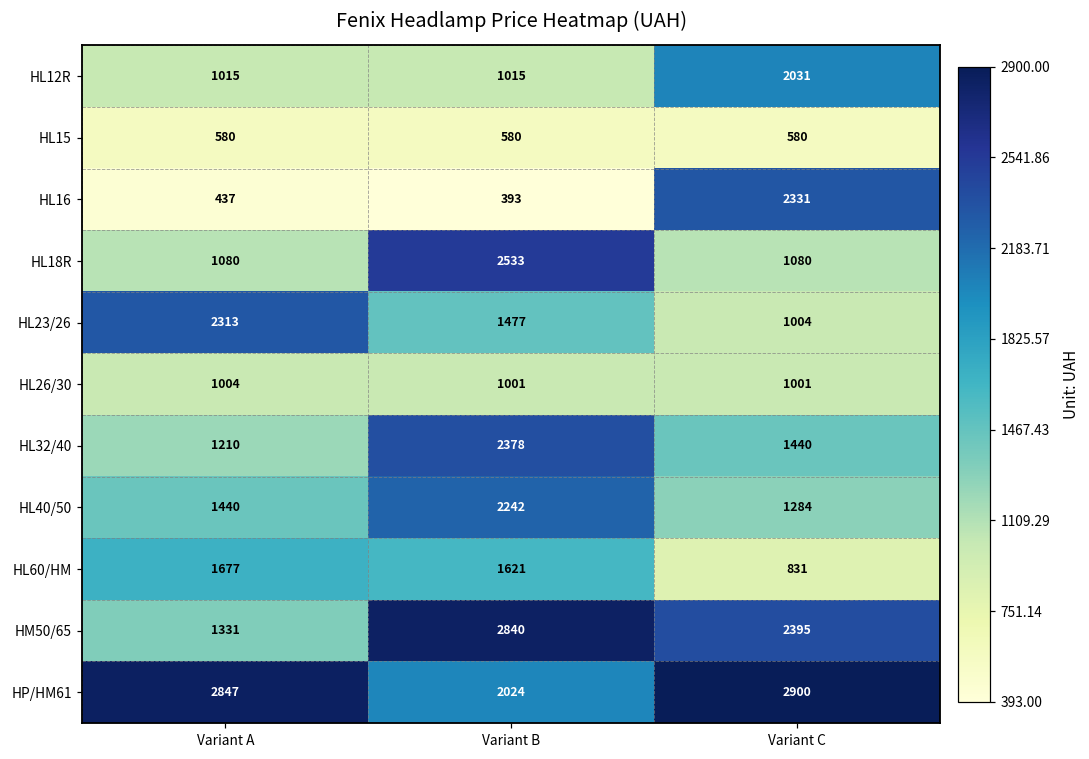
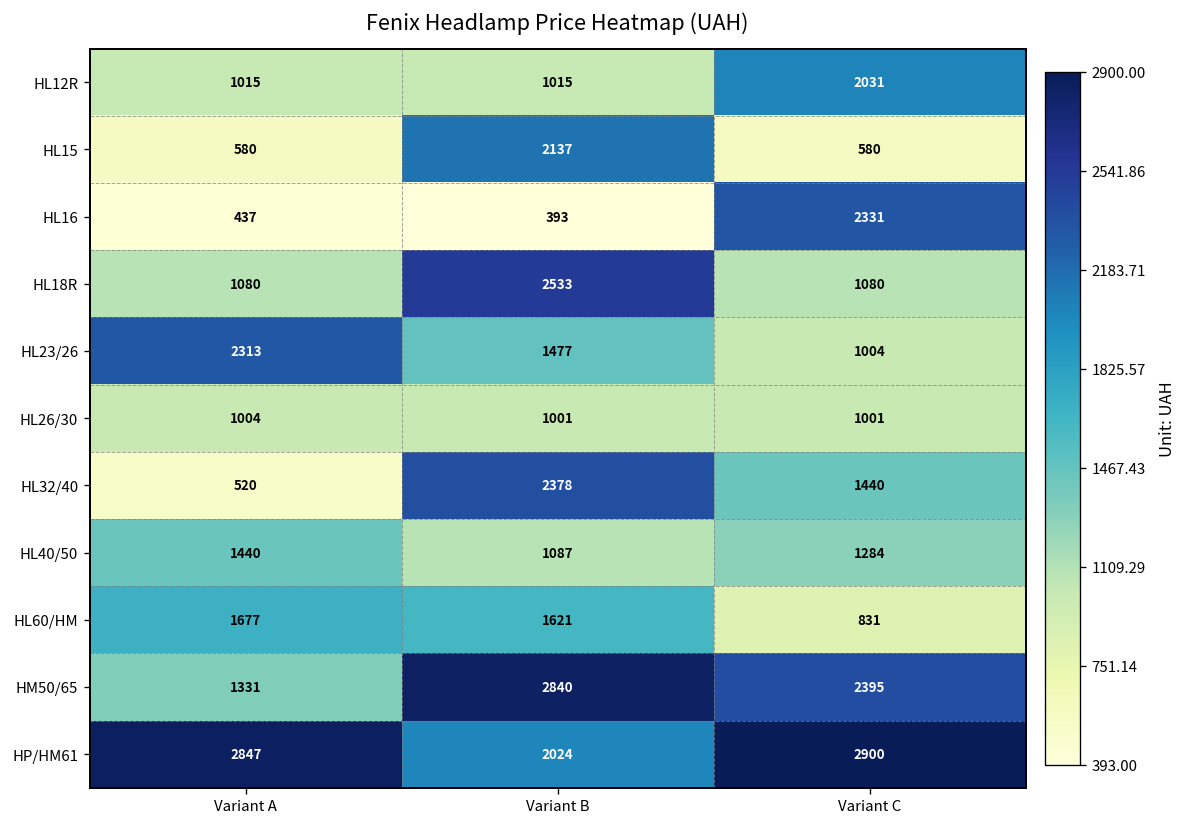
HL15, Variant B: 580 -> 2137
HL32/40, Variant A: 1210 -> 520
HL40/50, Variant B: 2242 -> 1087
